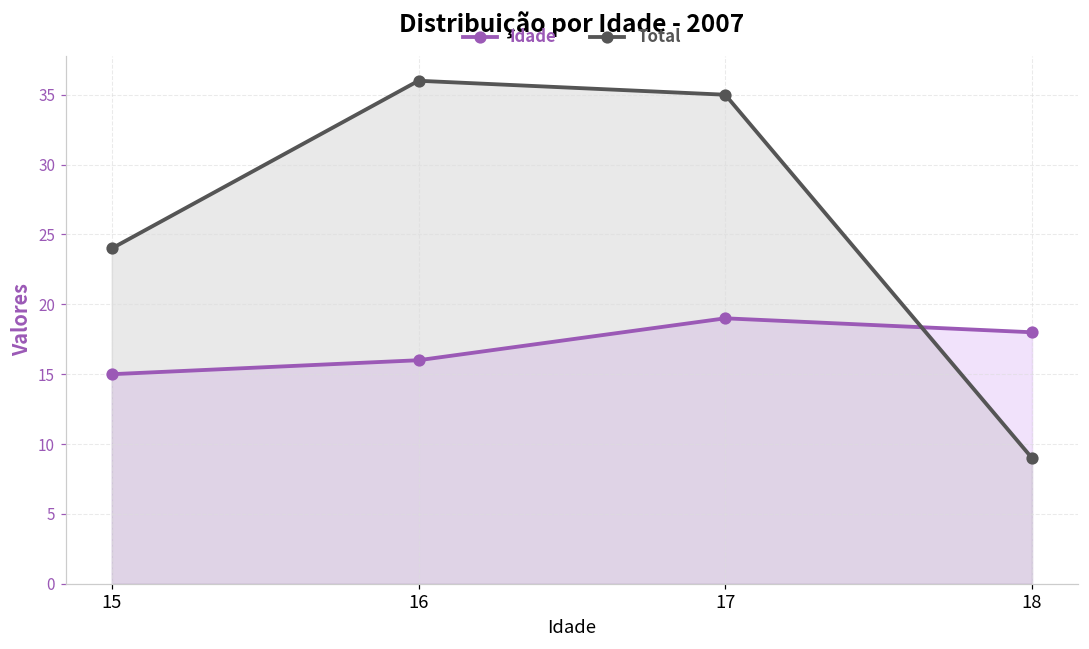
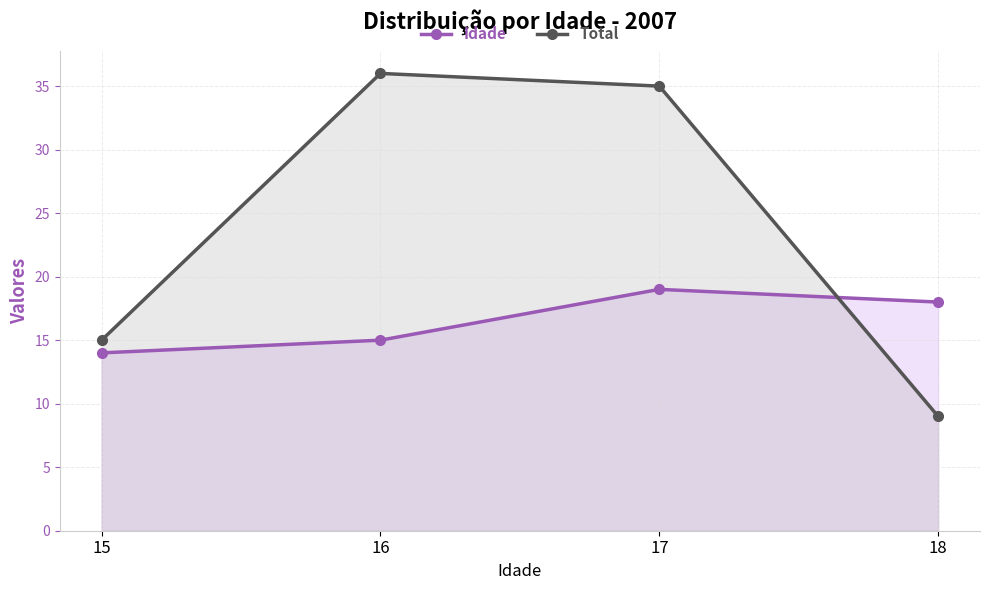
Idade, 15: 15 -> 14
Total, 15: 24 -> 15
Idade, 16: 16 -> 15
